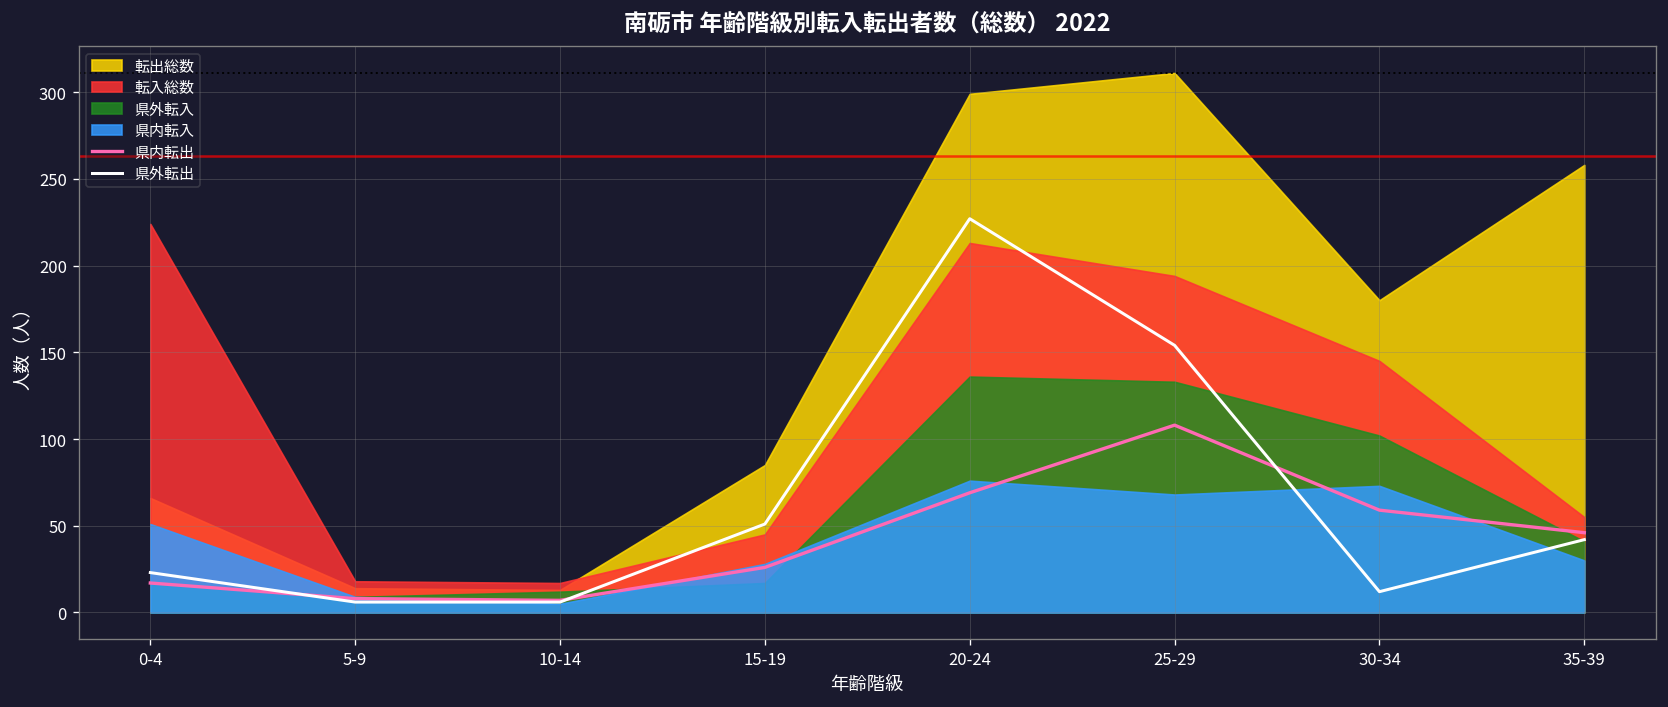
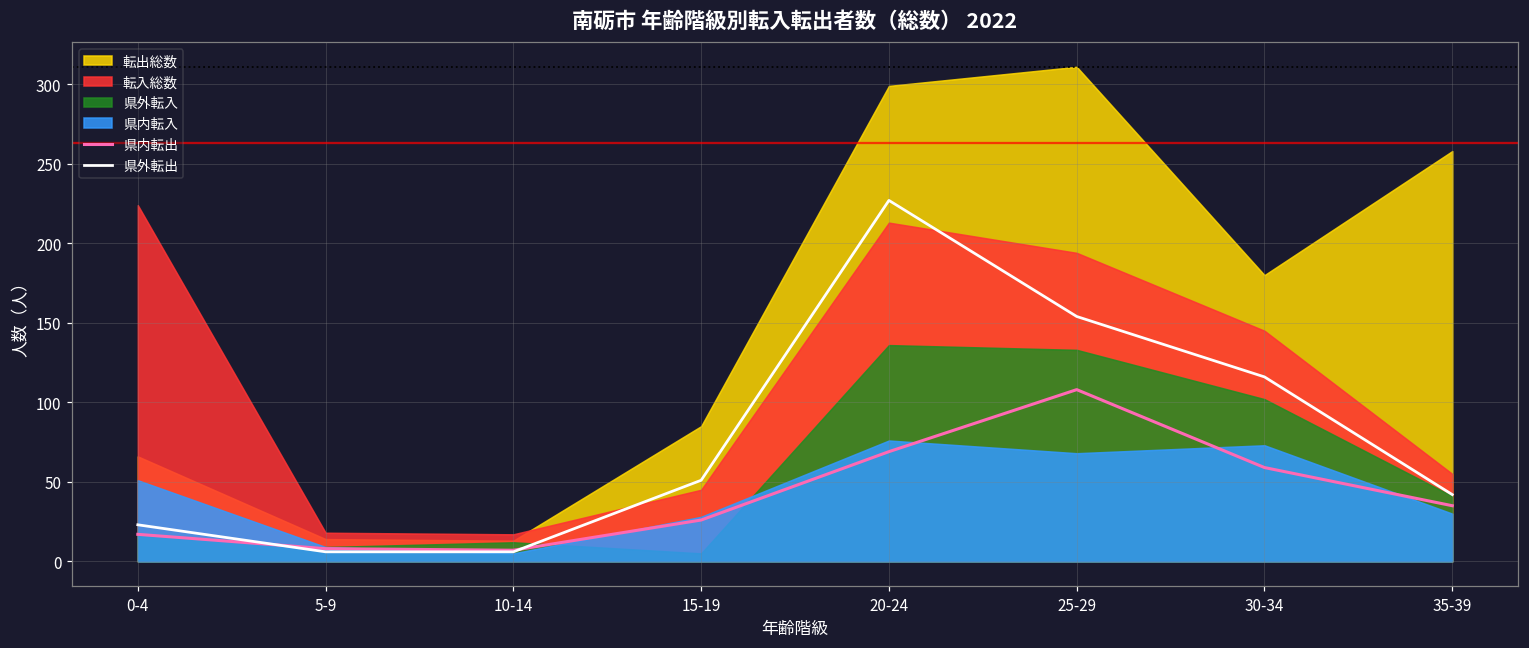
県外転入, 15-19: 17 -> 5
県外転出, 30-34: 12 -> 116
県内転出, 35-39: 46 -> 35
